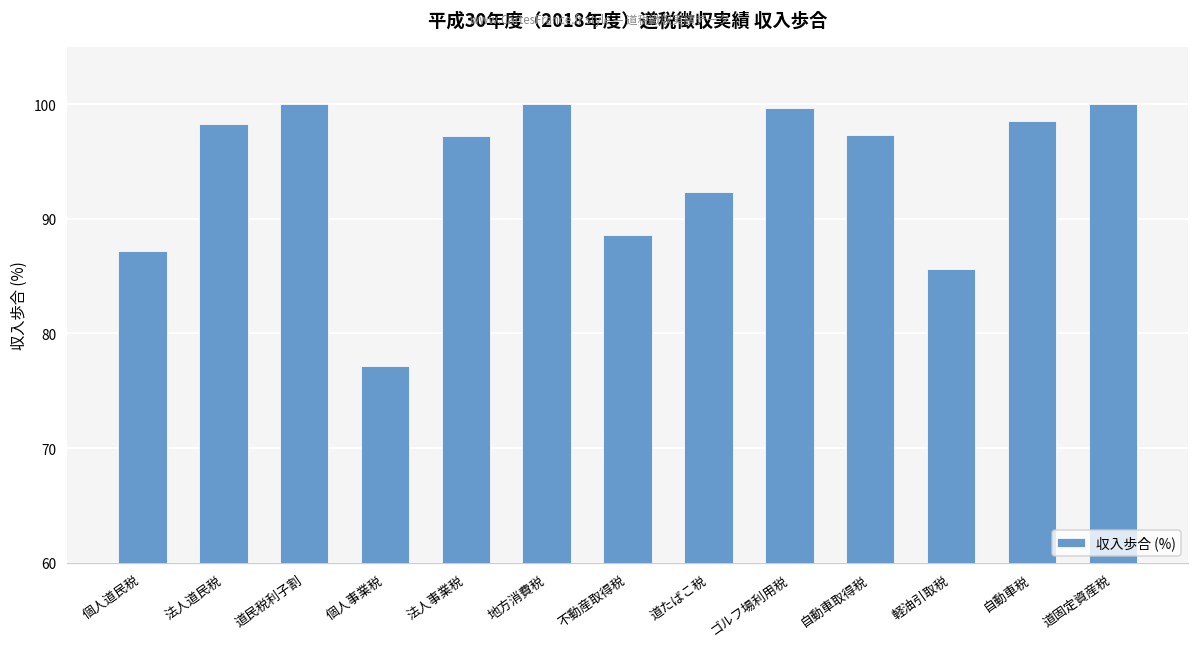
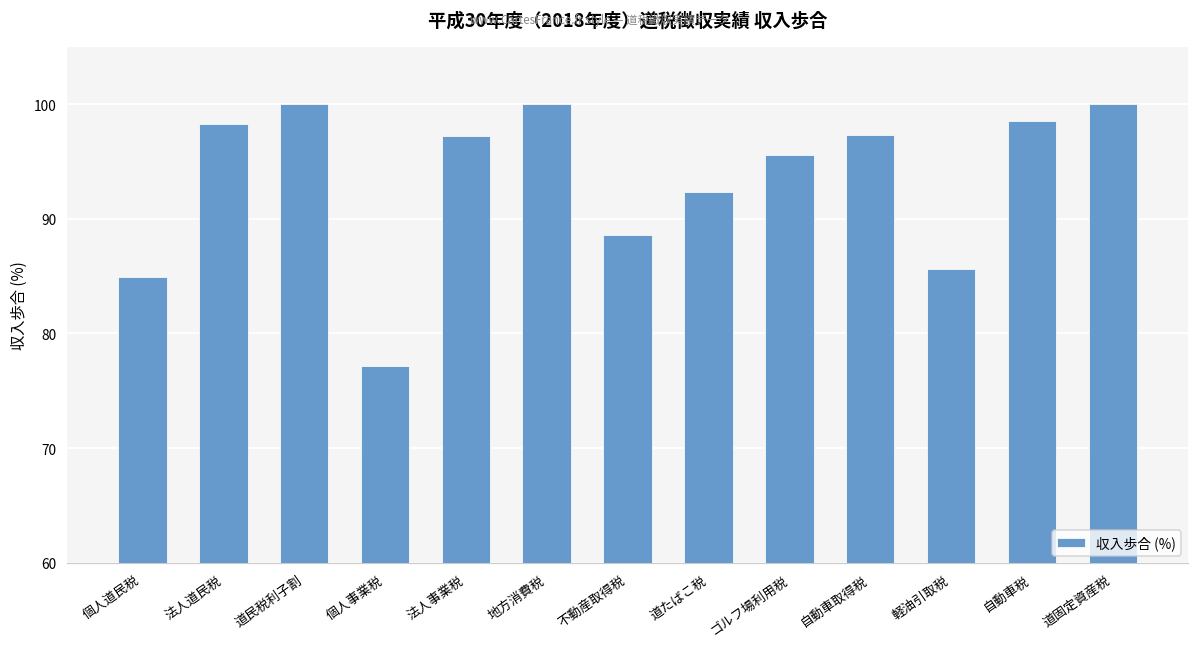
個人道民税: 87.2 -> 84.9
ゴルフ場利用税: 99.6 -> 95.6
